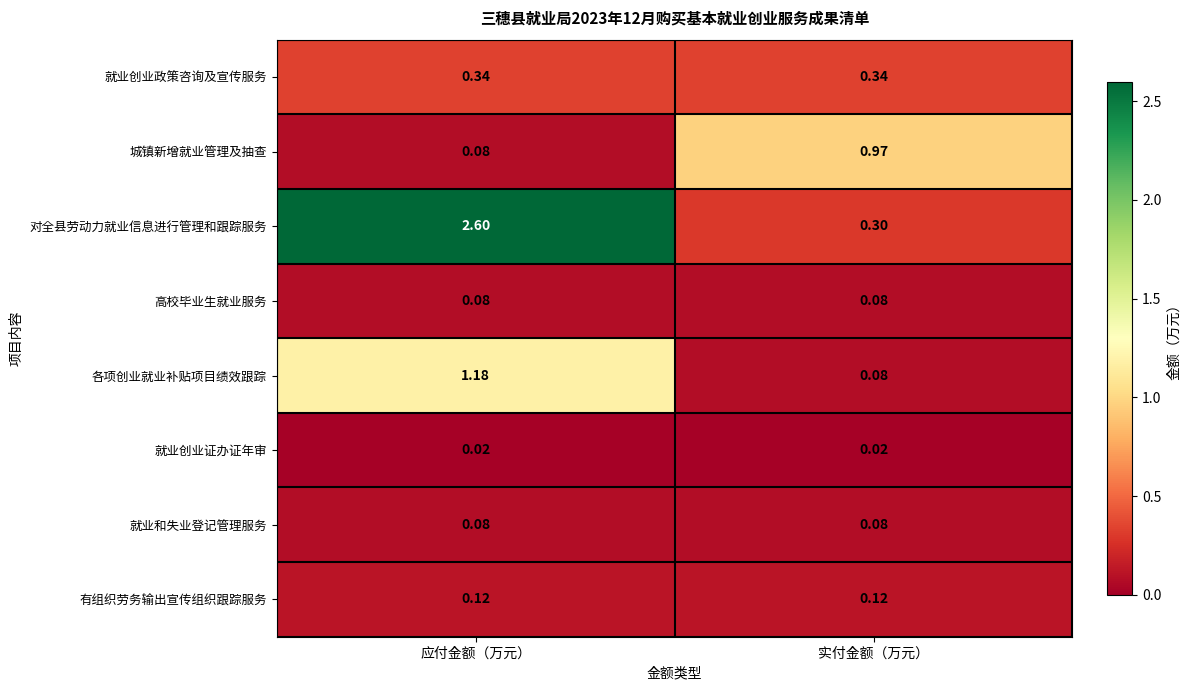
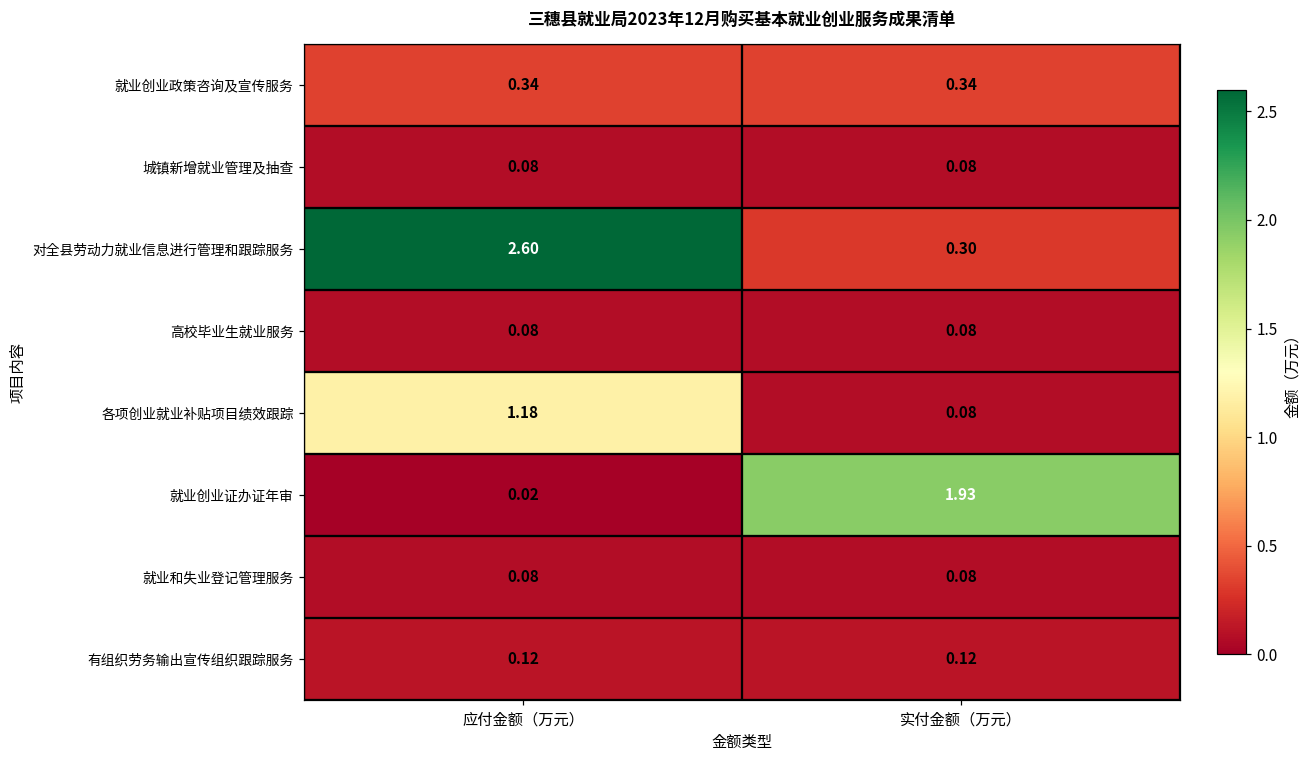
城镇新增就业管理及抽查, 实付金额（万元）: 0.97 -> 0.08
就业创业证办证年审, 实付金额（万元）: 0.02 -> 1.93
